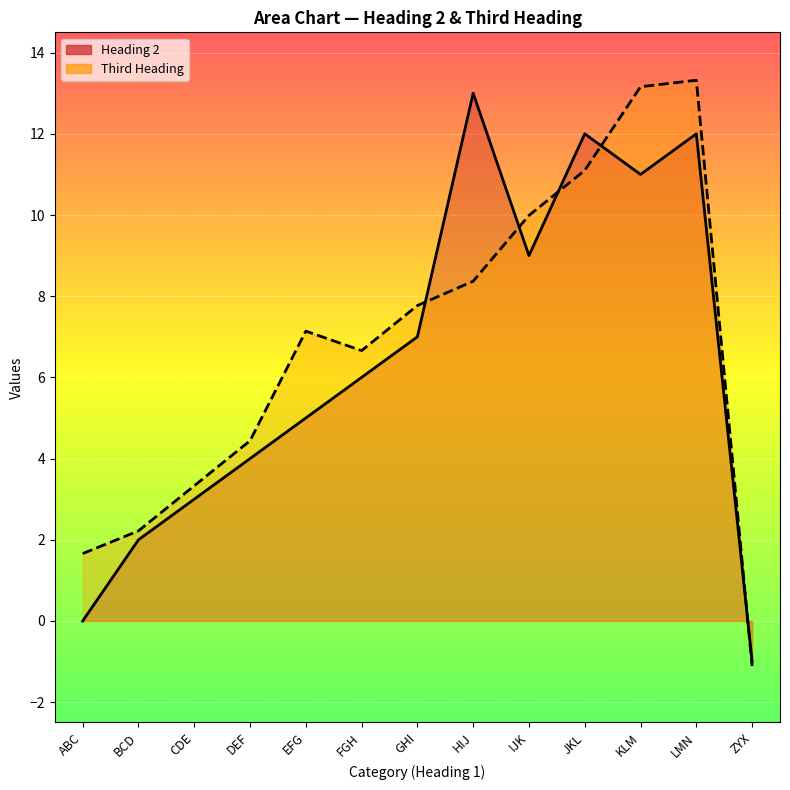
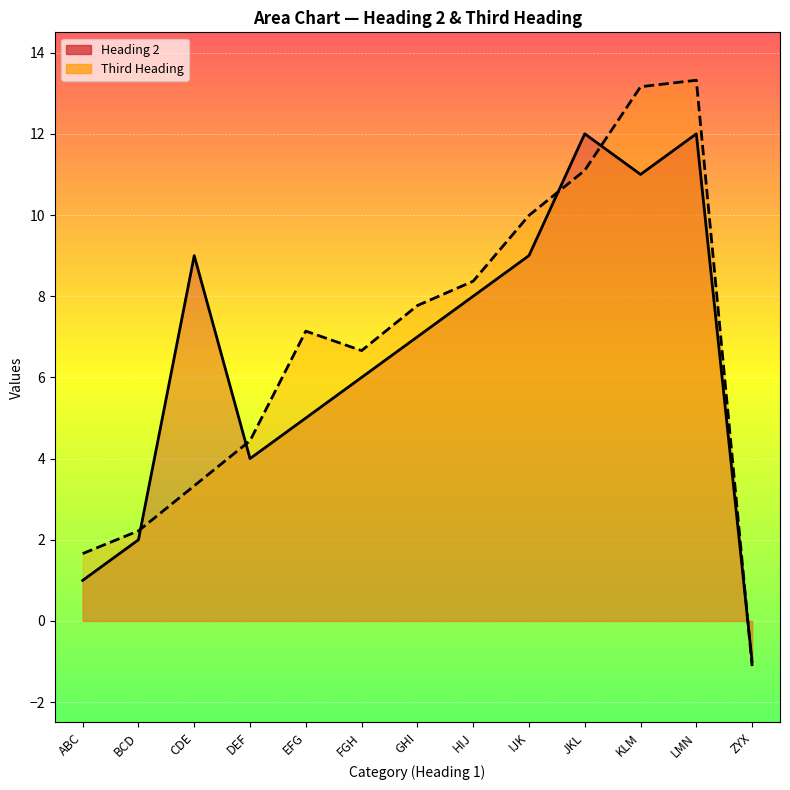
Heading 2, ABC: 0 -> 1
Heading 2, CDE: 3 -> 9
Heading 2, HIJ: 13 -> 8
